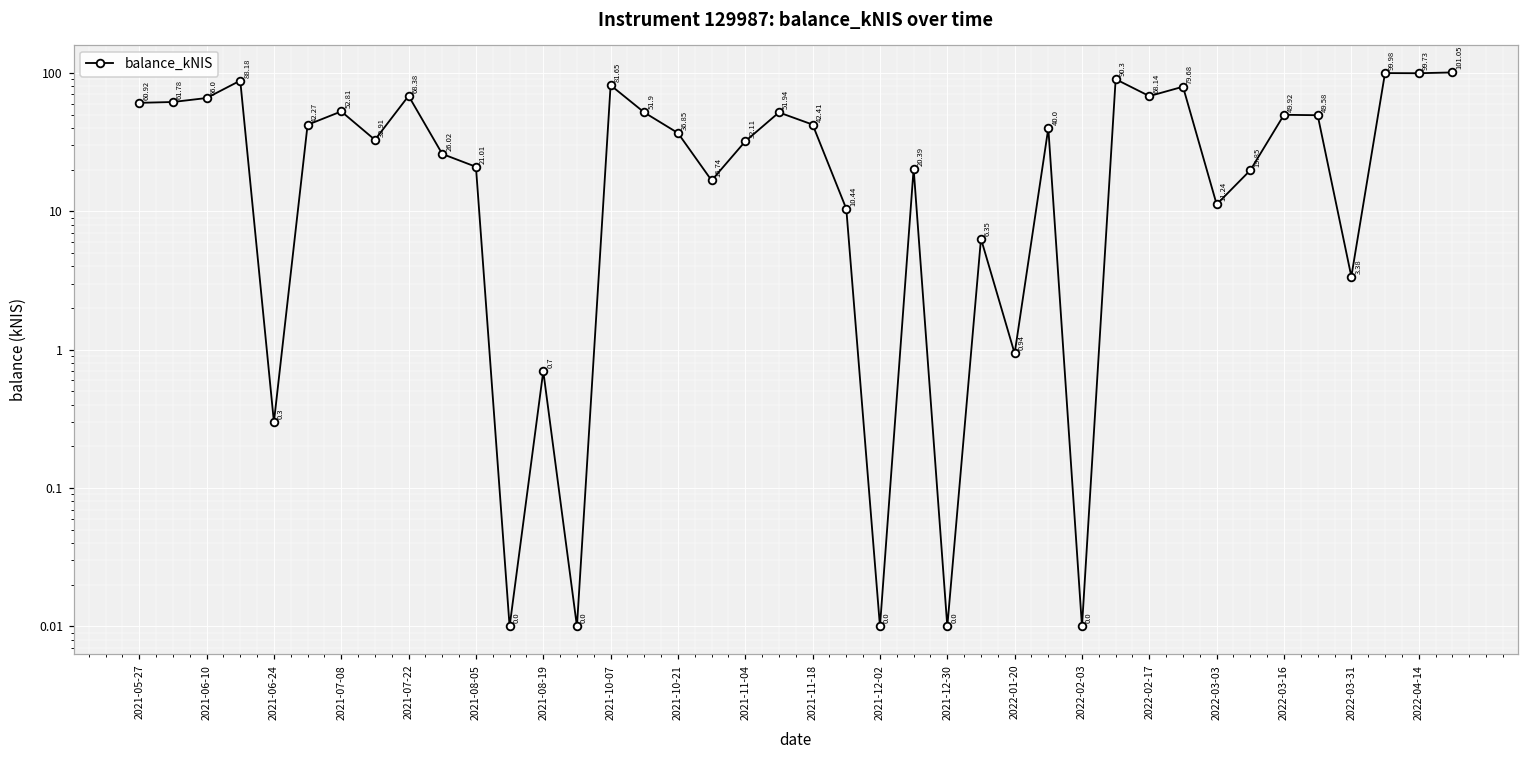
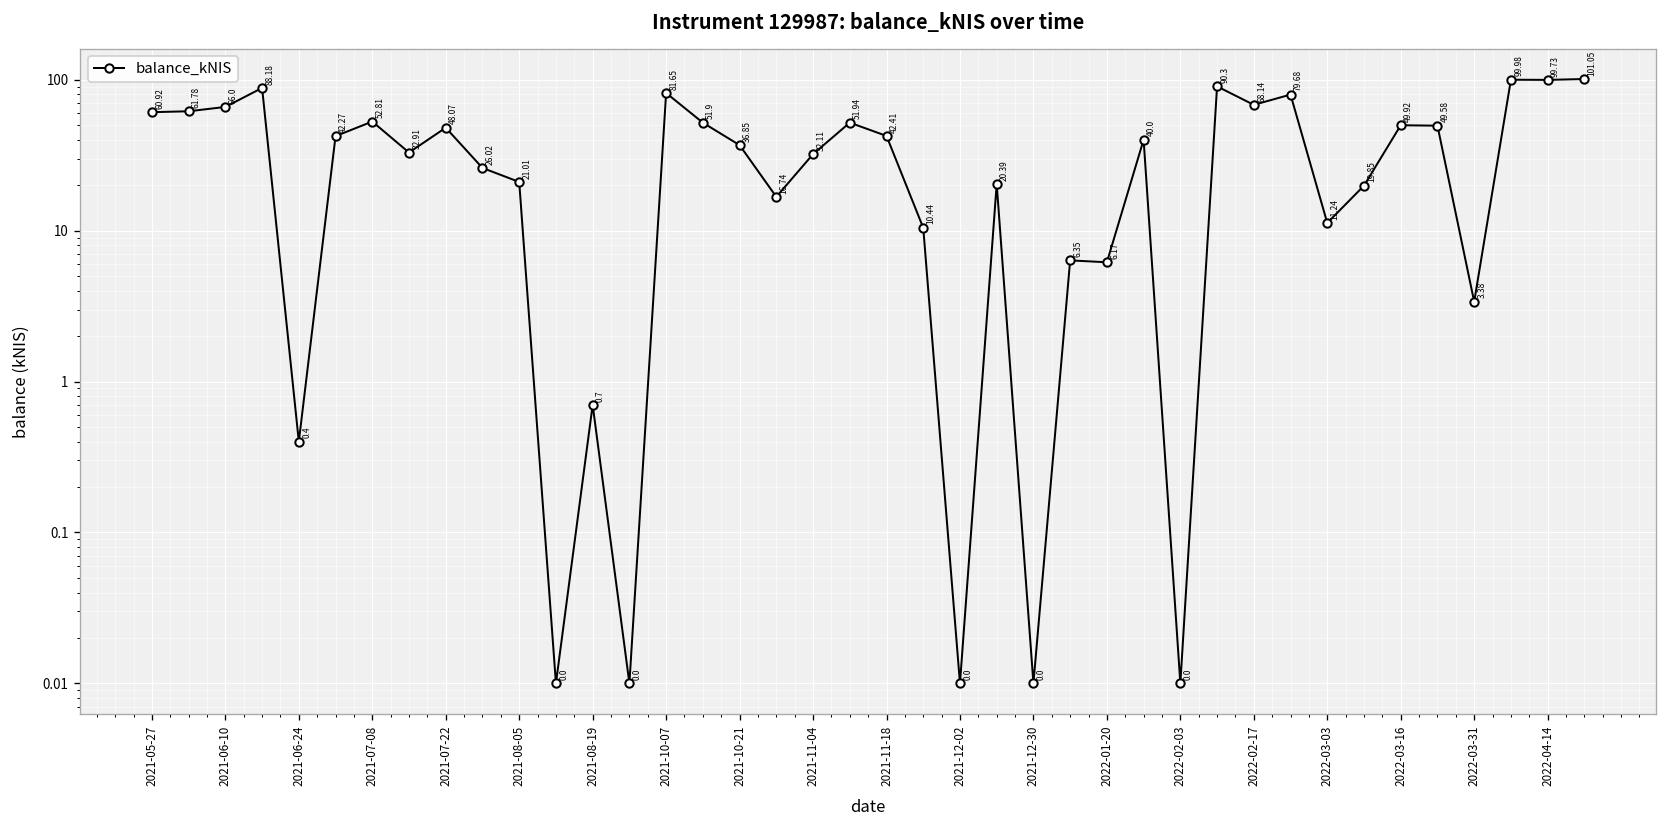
2021-06-24: 0.3 -> 0.4
2021-07-22: 68.38 -> 48.07
2022-01-20: 0.94 -> 6.17
